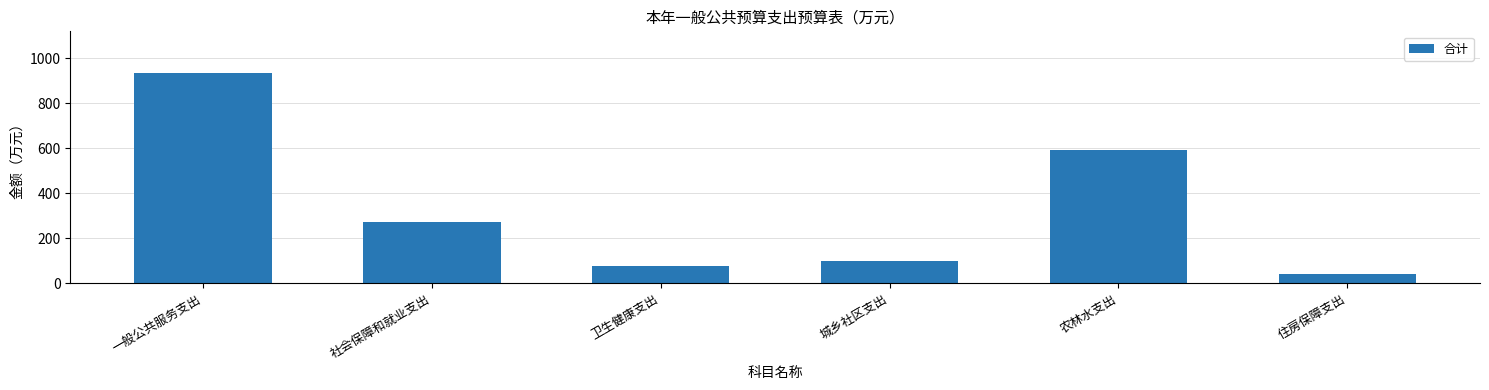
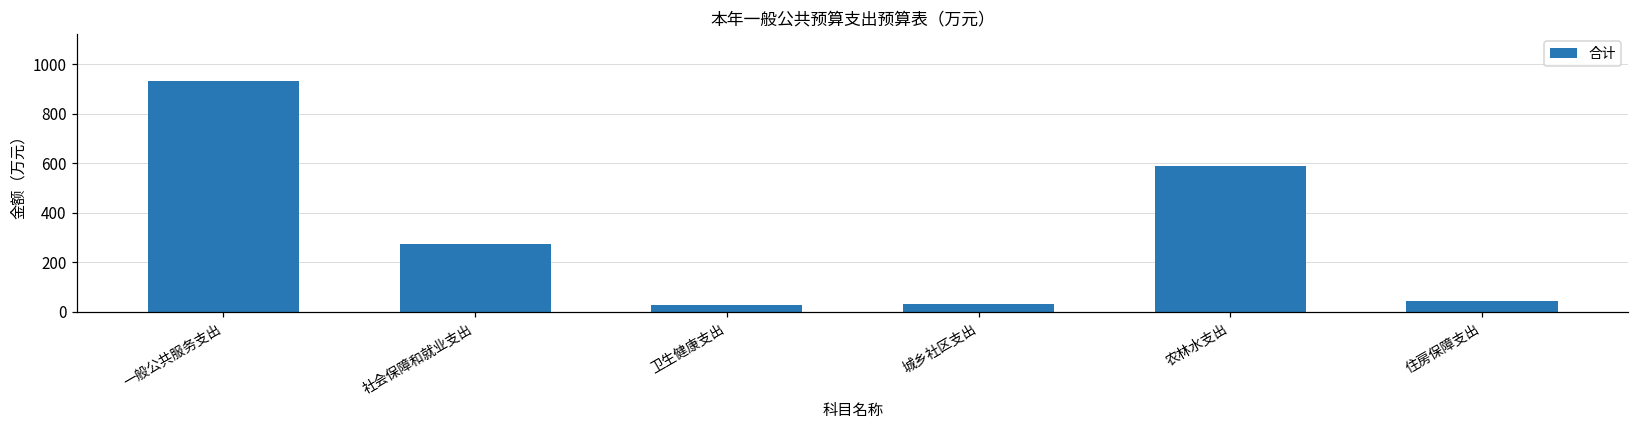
卫生健康支出: 80 -> 20
城乡社区支出: 100 -> 30
